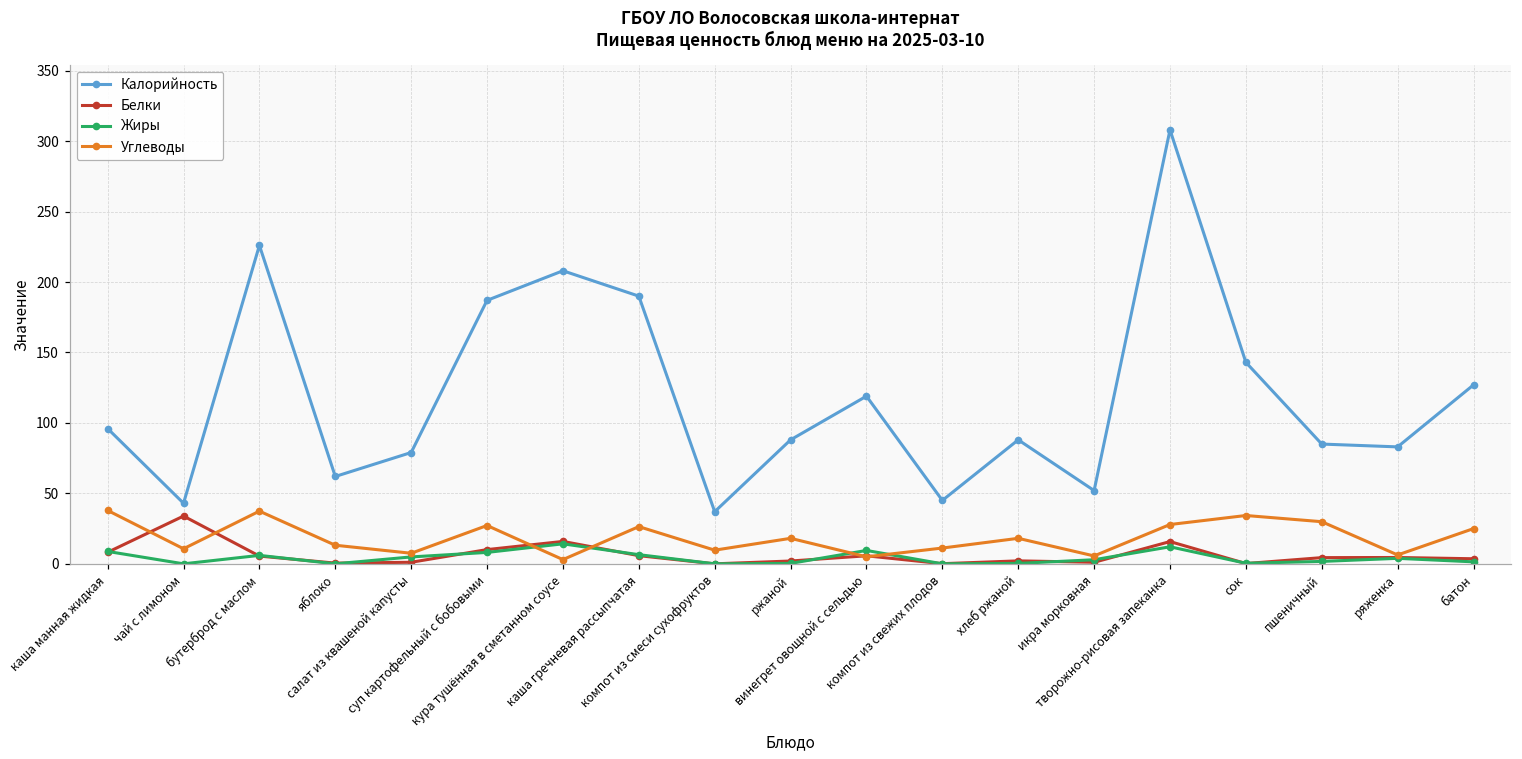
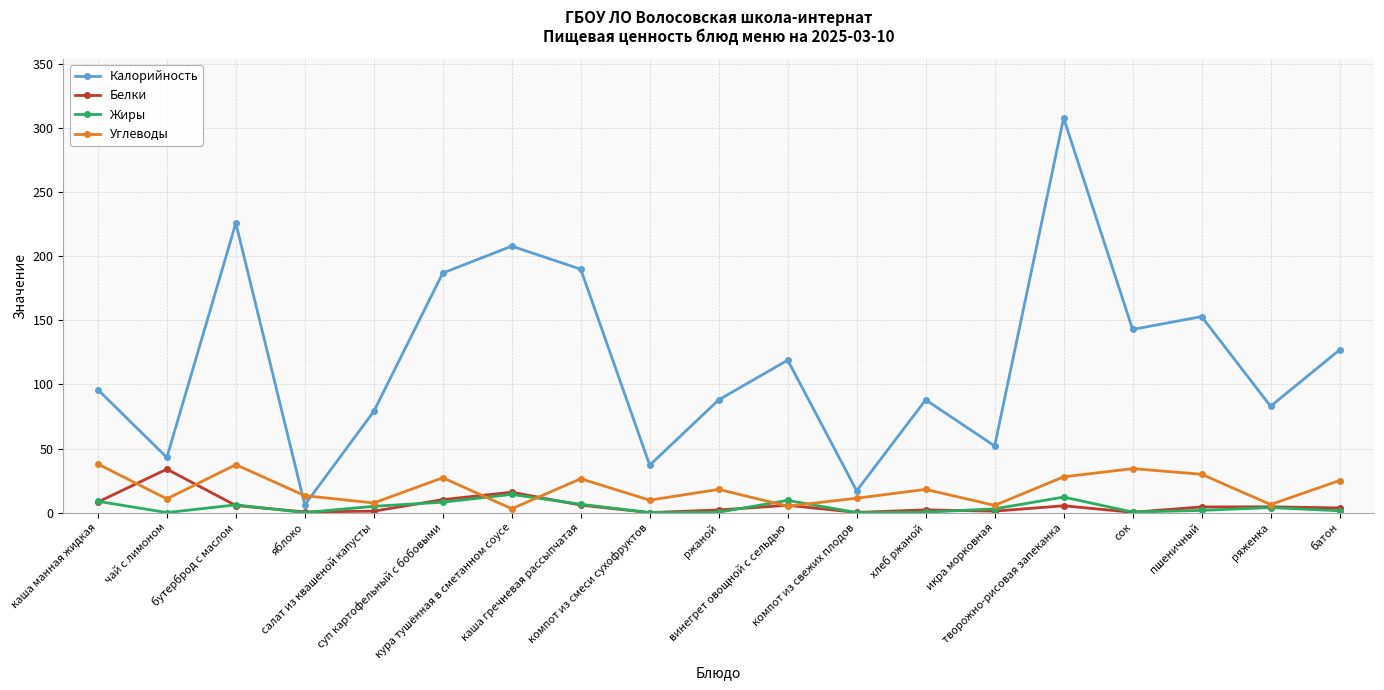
Калорийность, яблоко: 62 -> 6
Калорийность, компот из свежих плодов: 45 -> 17
Белки, творожно-рисовая запеканка: 16 -> 5
Калорийность, пшеничный: 85 -> 153
